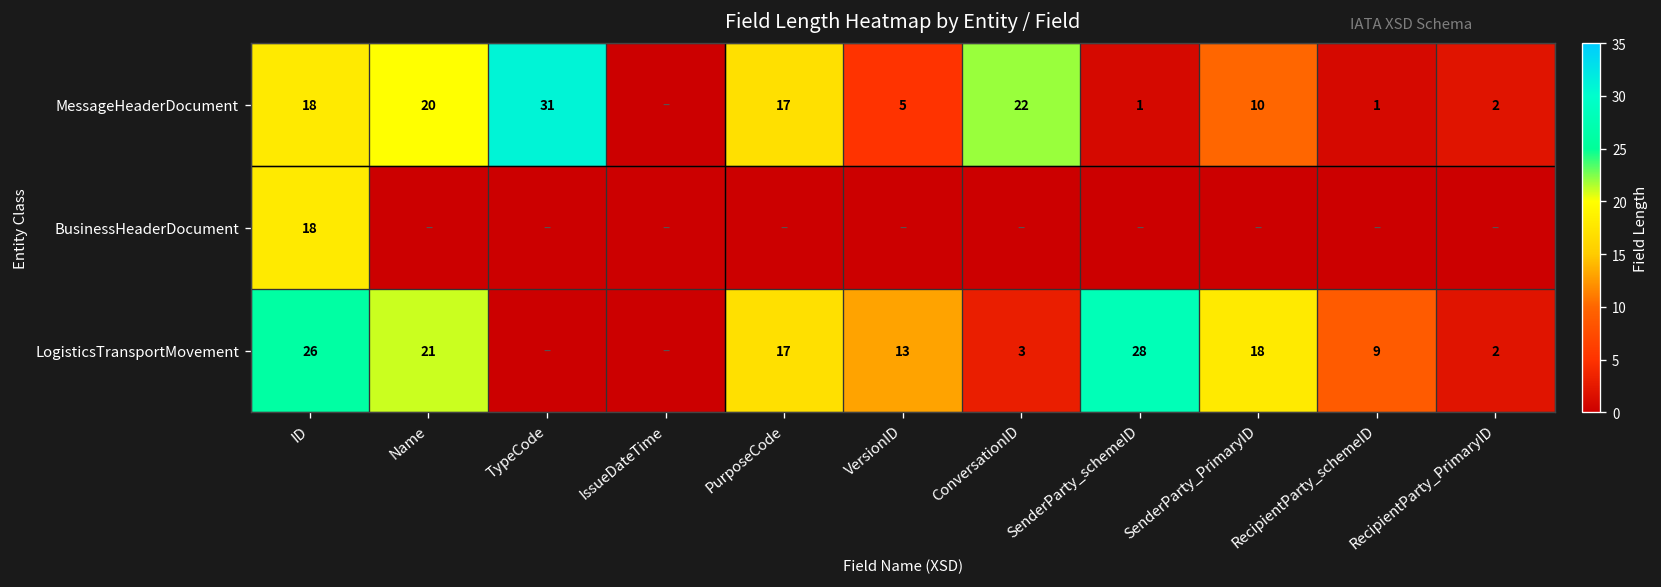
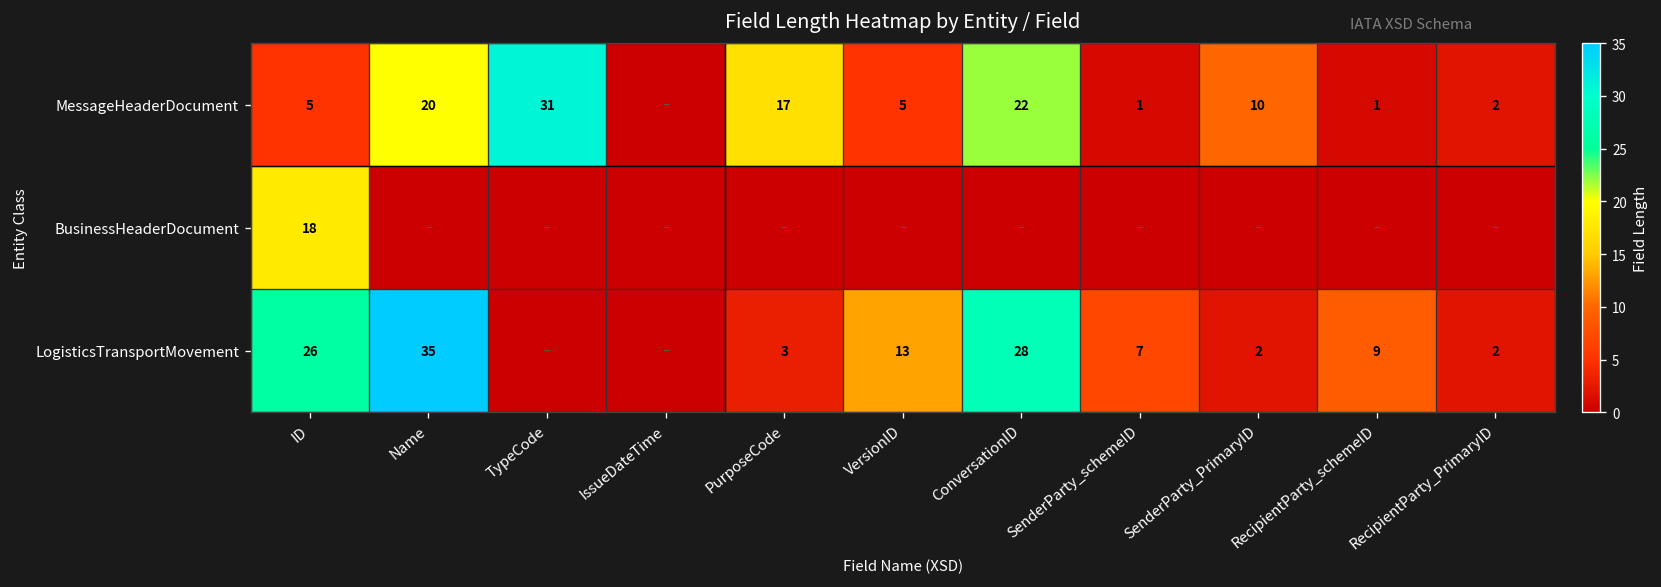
MessageHeaderDocument, ID: 18 -> 5
LogisticsTransportMovement, Name: 21 -> 35
LogisticsTransportMovement, PurposeCode: 17 -> 3
LogisticsTransportMovement, ConversationID: 3 -> 28
LogisticsTransportMovement, SenderParty_schemeID: 28 -> 7
LogisticsTransportMovement, SenderParty_PrimaryID: 18 -> 2
